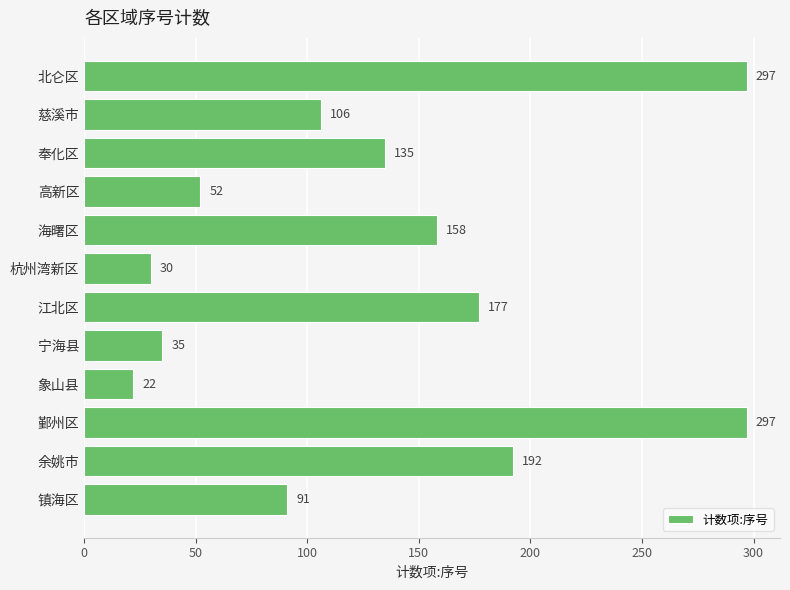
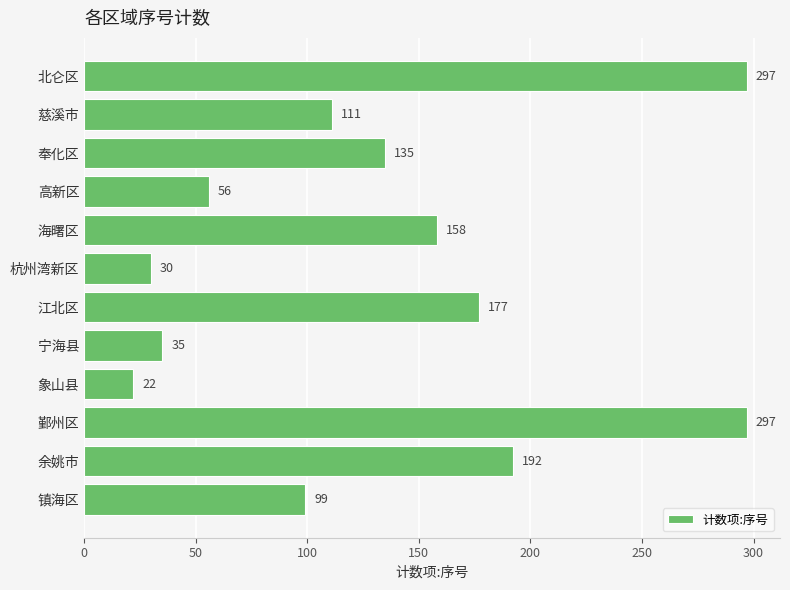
慈溪市: 106 -> 111
高新区: 52 -> 56
镇海区: 91 -> 99
